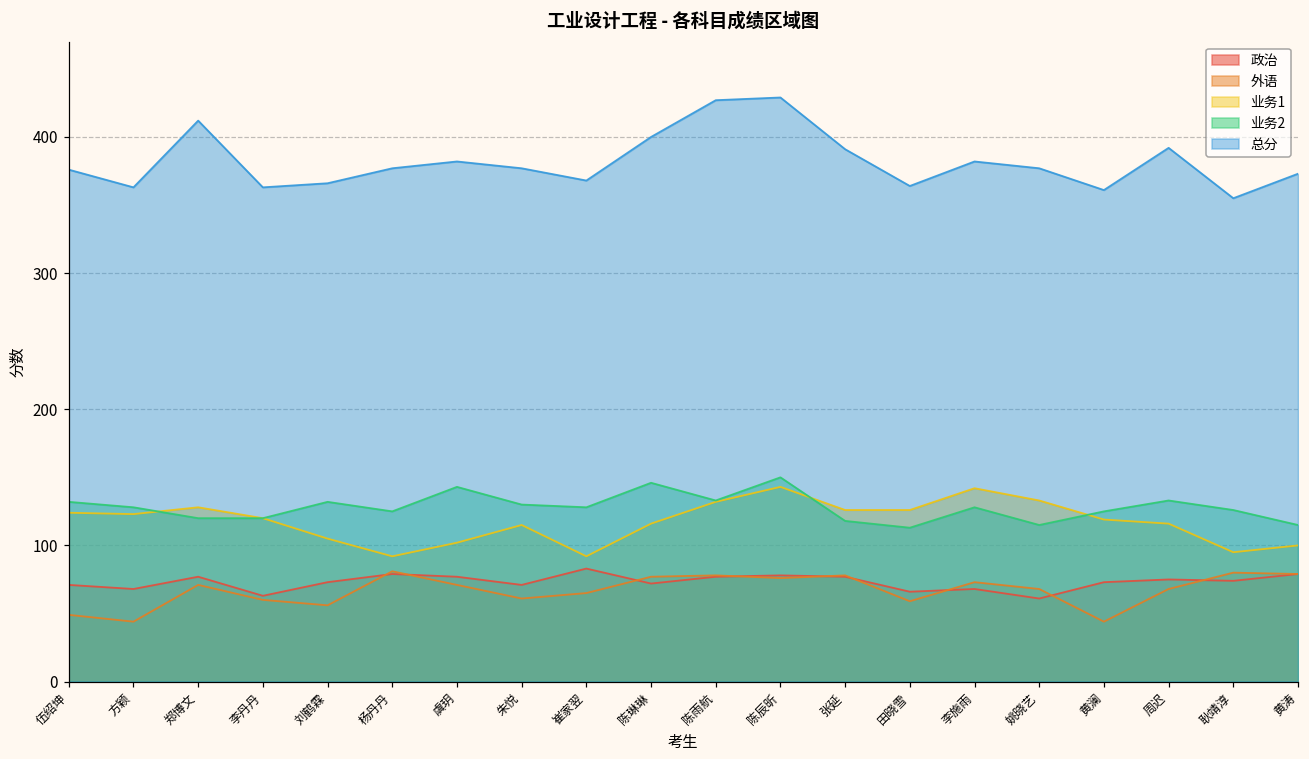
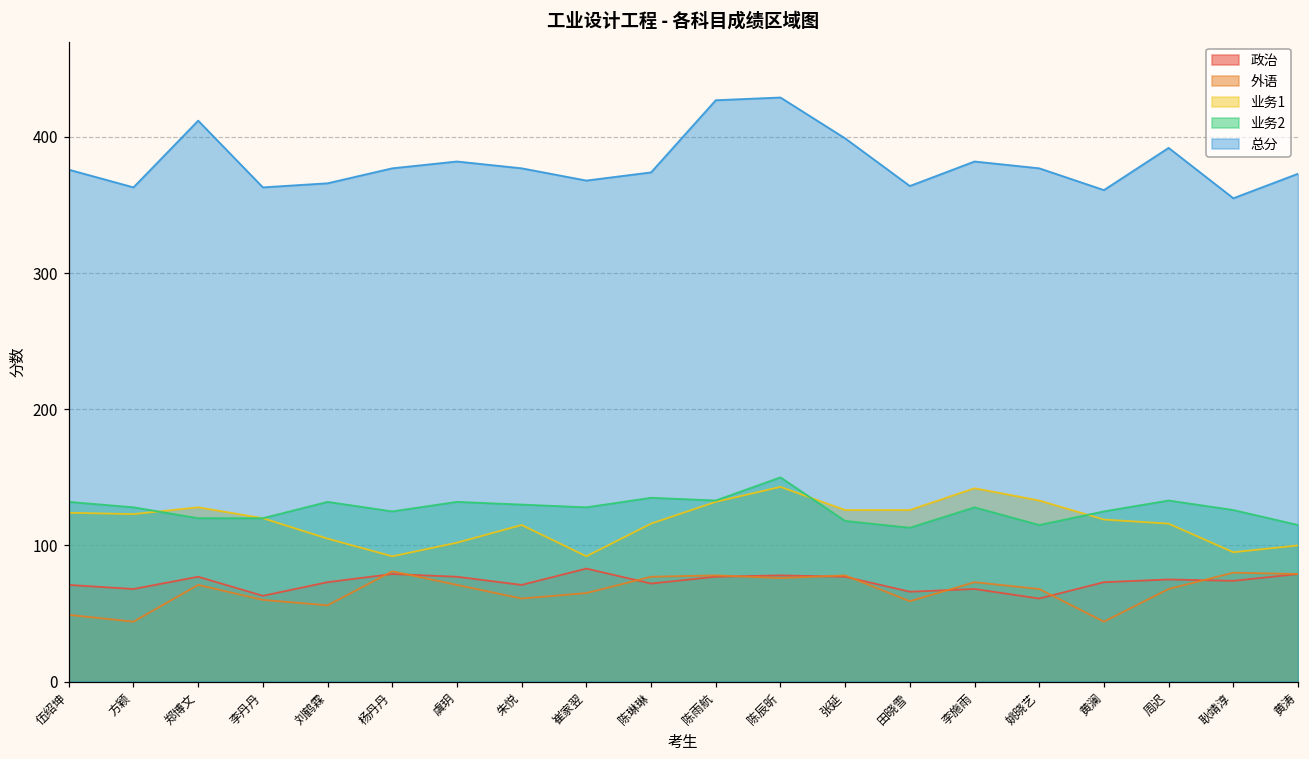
业务2, 虞玥: 143 -> 132
业务2, 陈琳琳: 146 -> 135
总分, 陈琳琳: 400 -> 374
总分, 张延: 391 -> 399
